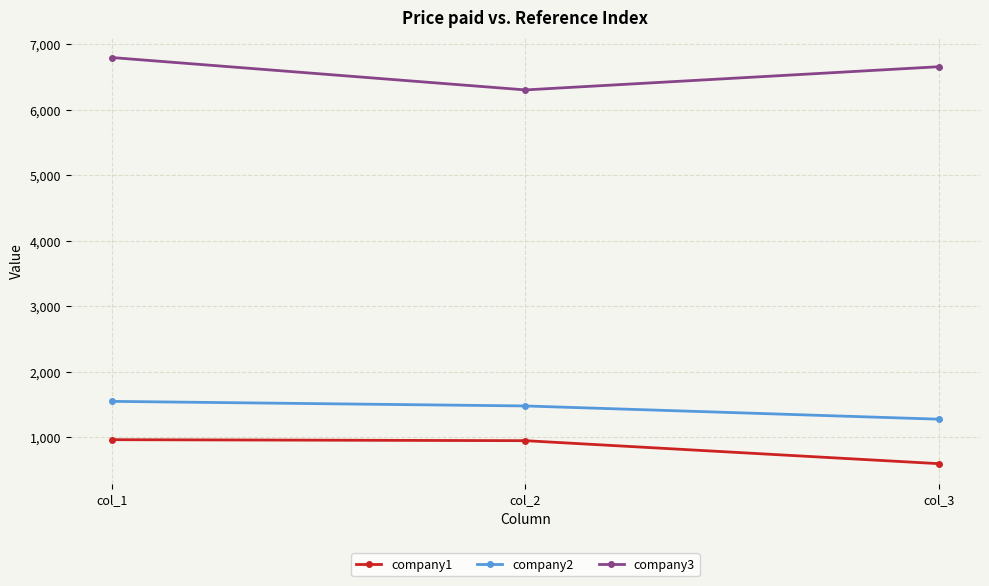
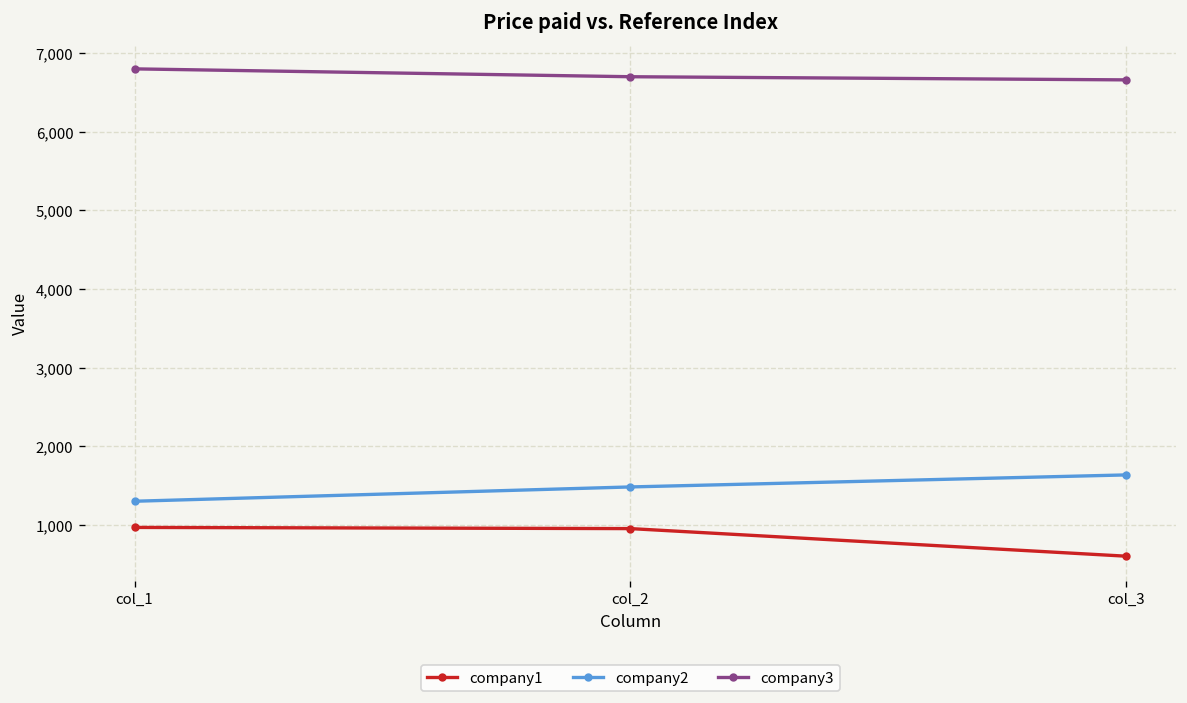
company2, col_1: 1,600 -> 1,300
company3, col_2: 6,300 -> 6,700
company2, col_3: 1,300 -> 1,600
